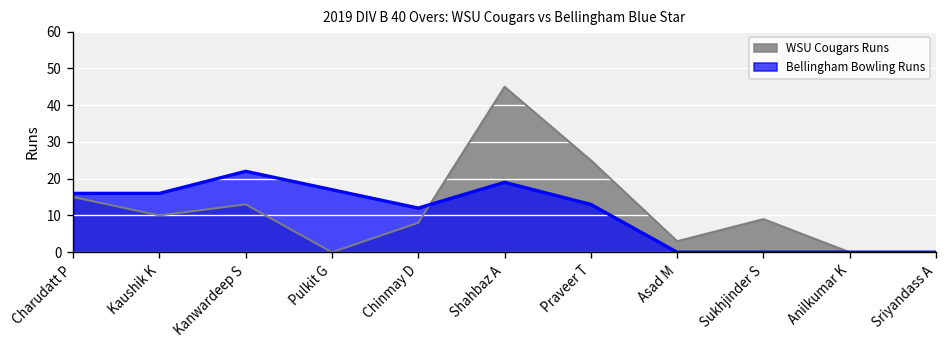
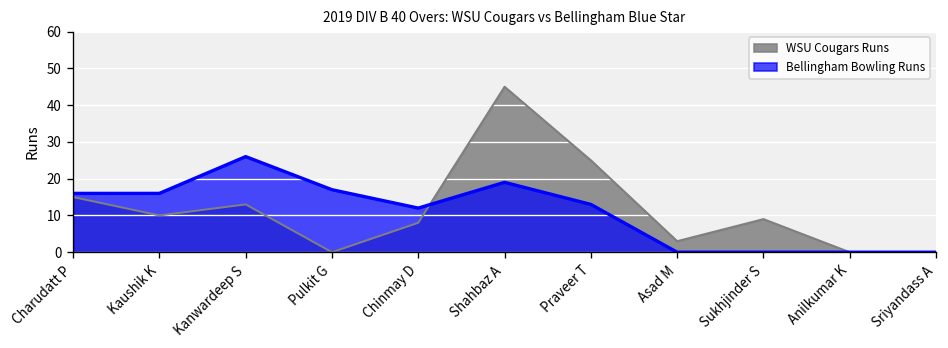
Bellingham Bowling Runs, Kanwardeep S: 22 -> 26
